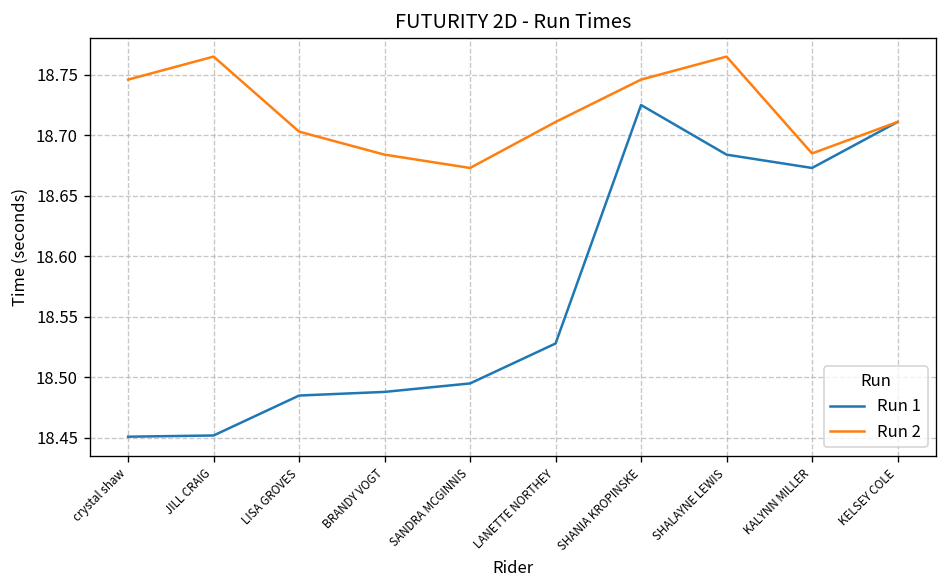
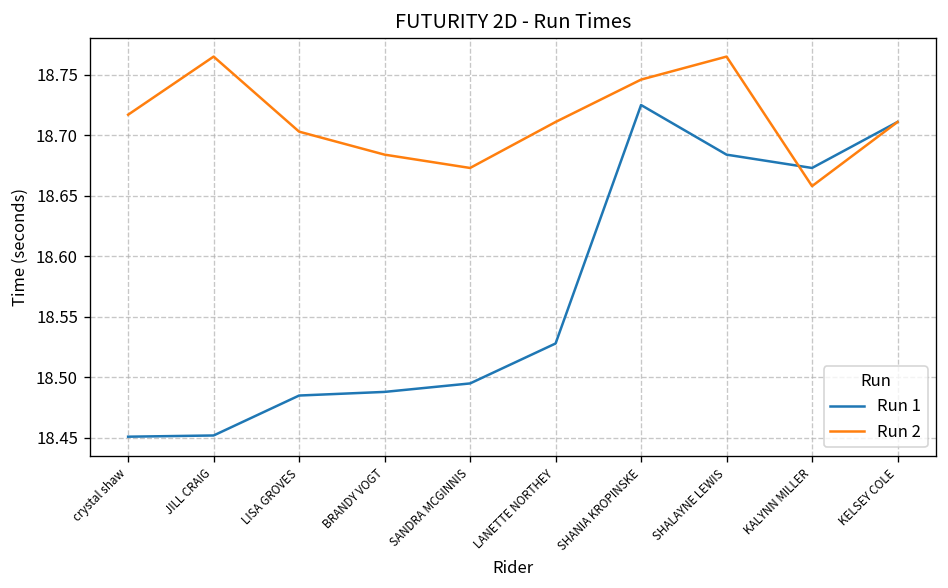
Run 2, crystal shaw: 18.746 -> 18.717
Run 2, KALYNN MILLER: 18.685 -> 18.658
